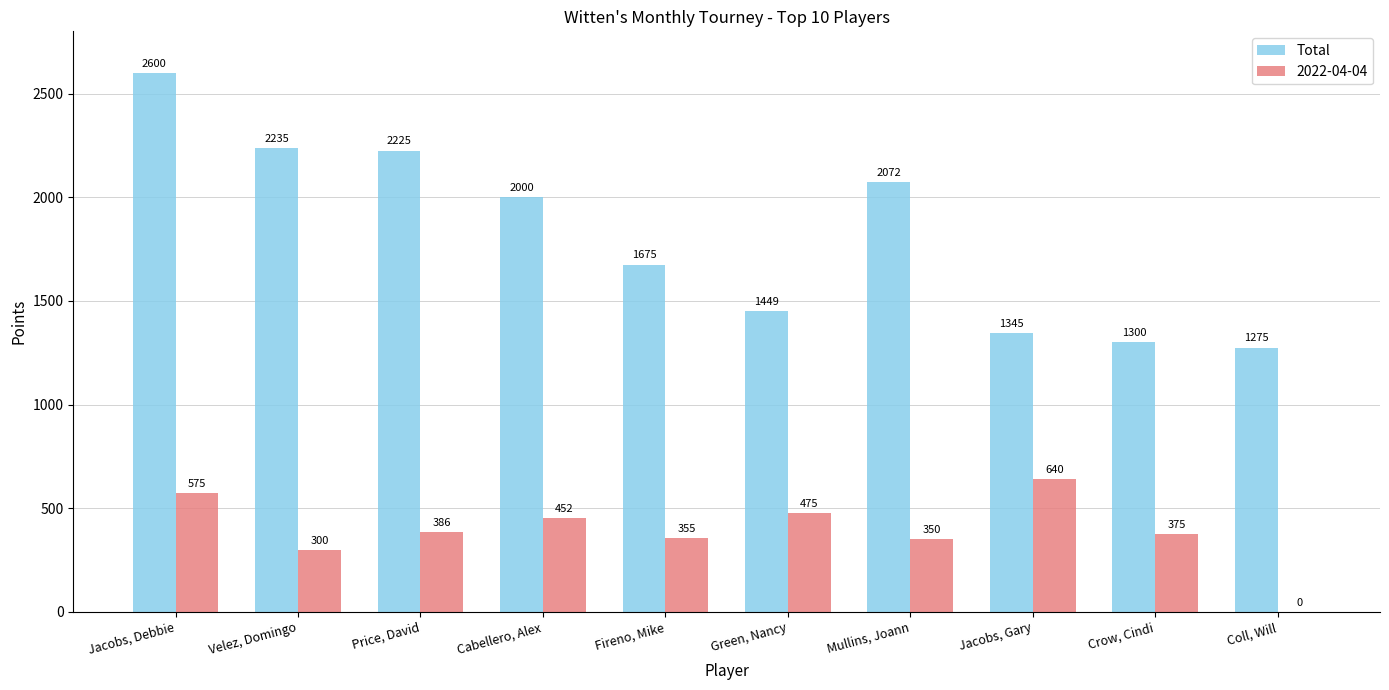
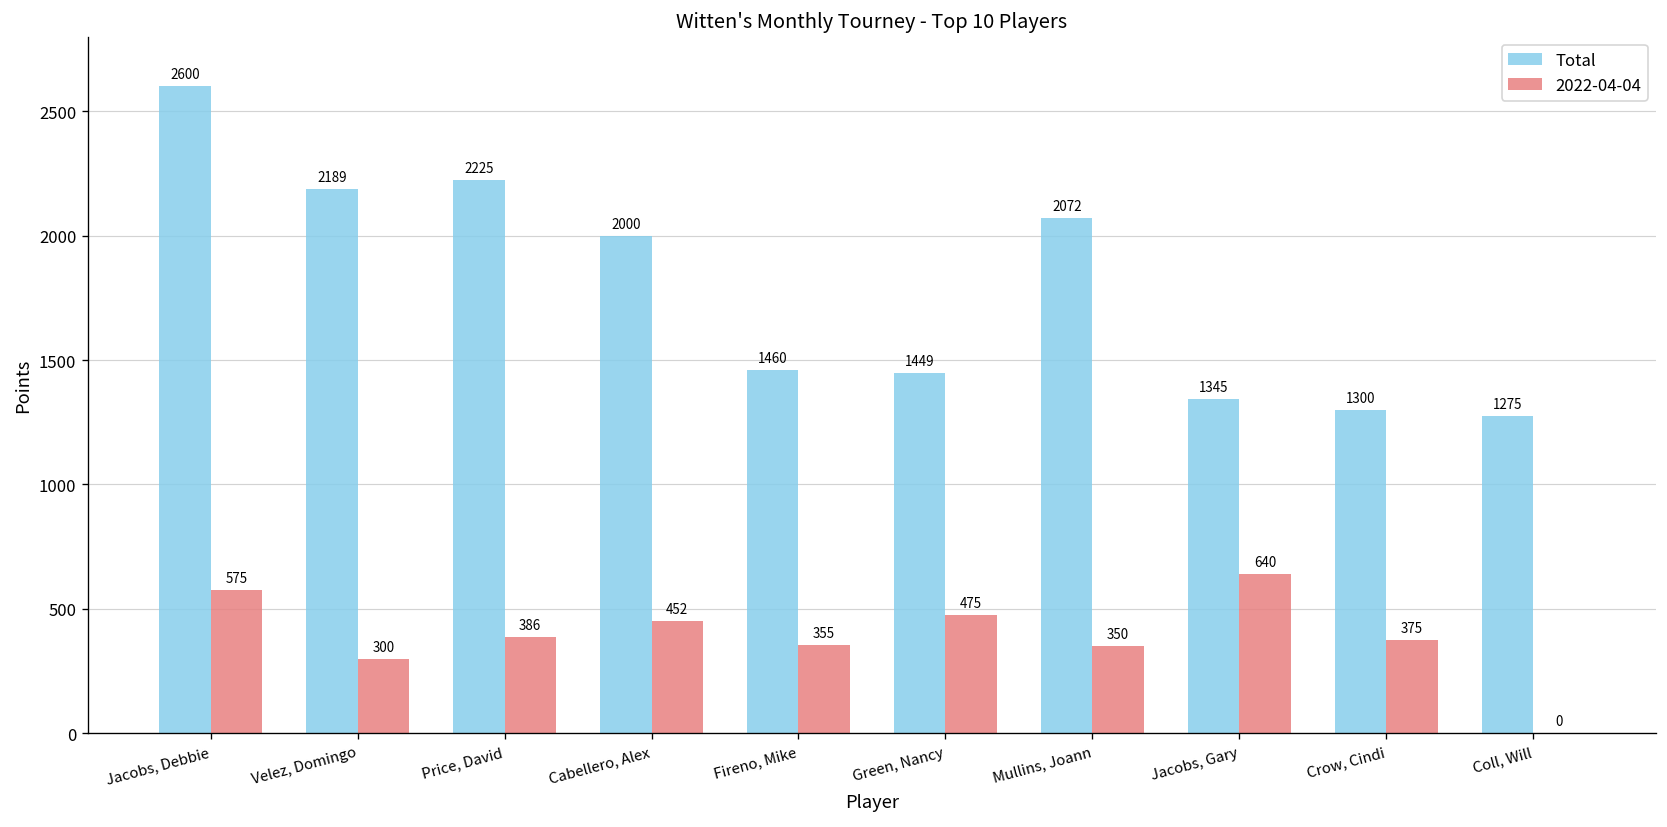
Total, Velez, Domingo: 2235 -> 2189
Total, Fireno, Mike: 1675 -> 1460
